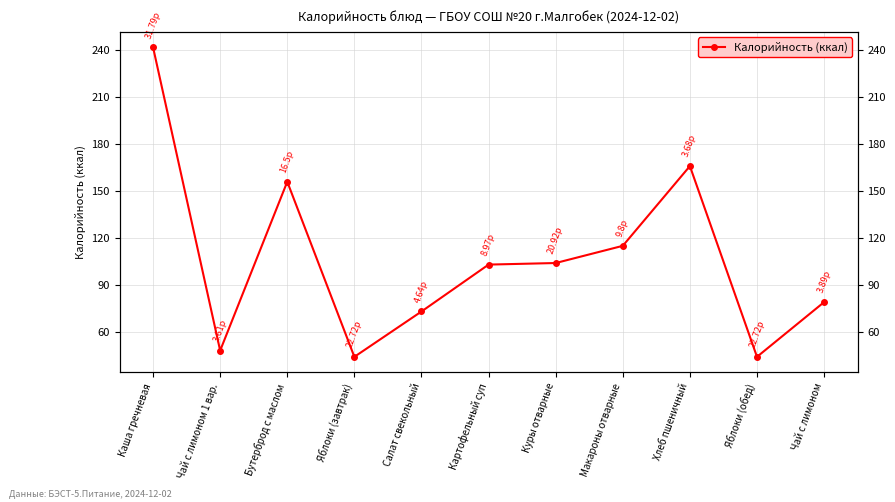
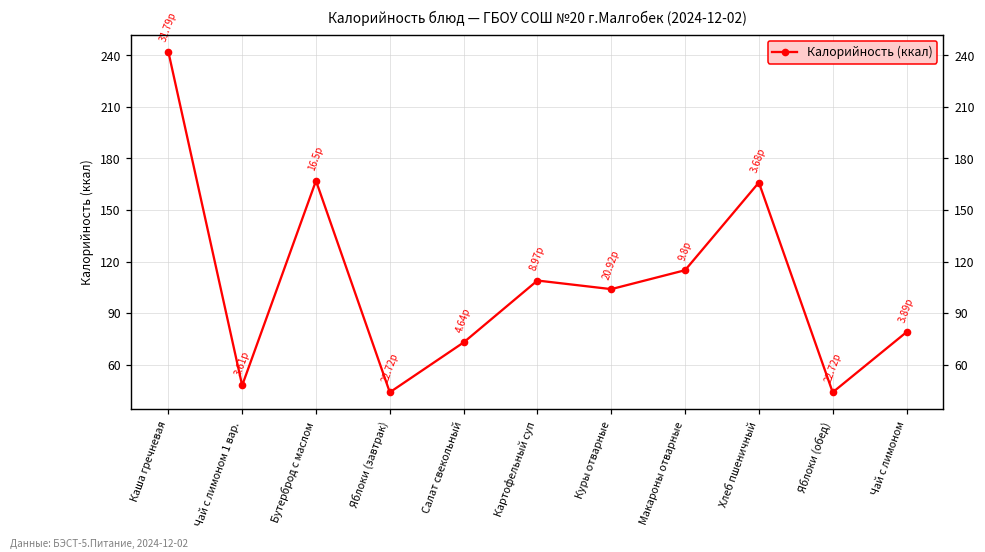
Бутерброд с маслом: 156 -> 167
Картофельный суп: 103 -> 109
